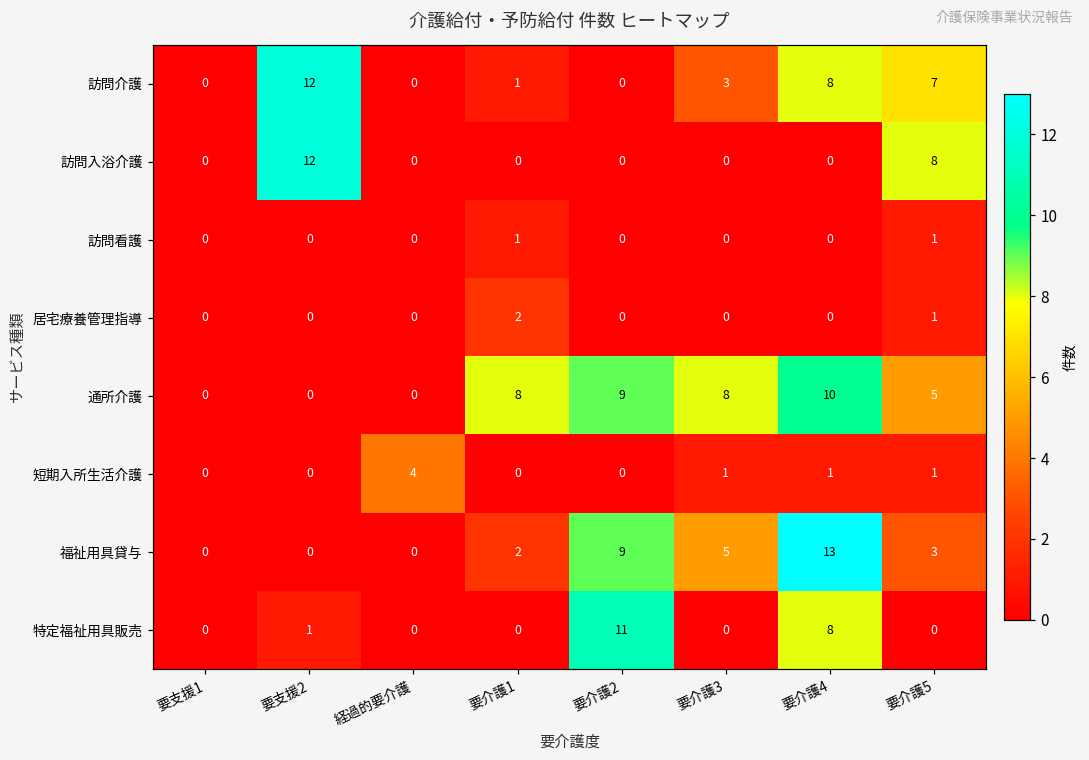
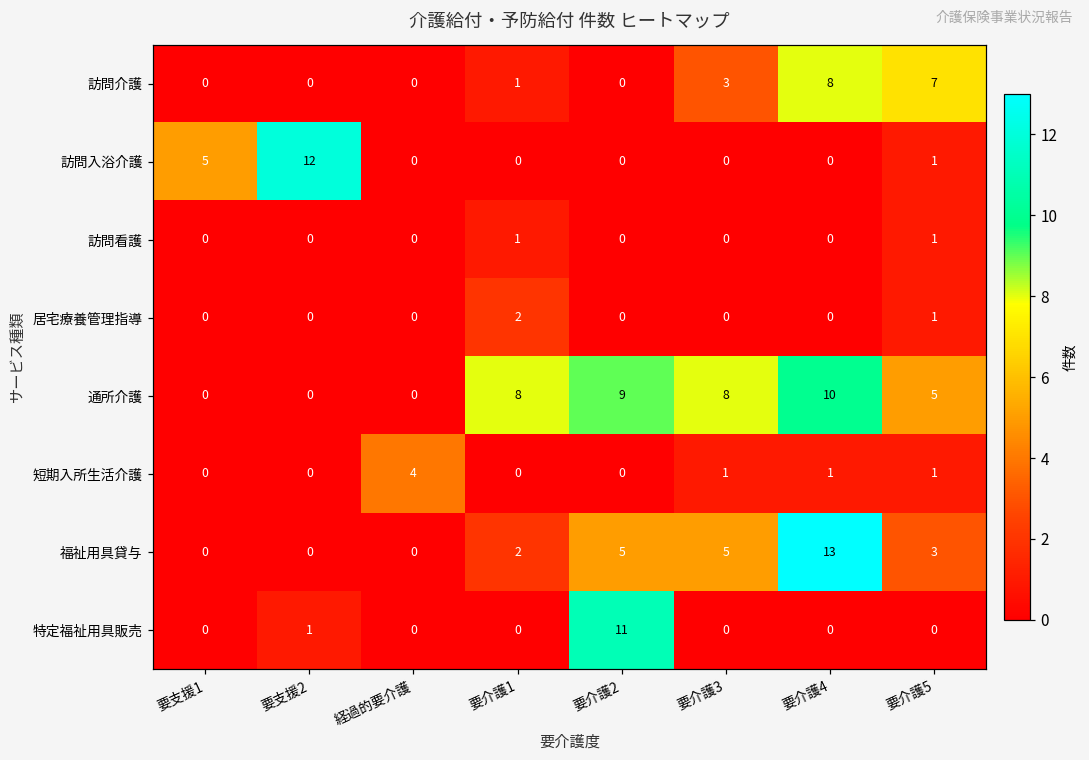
訪問介護, 要支援2: 12 -> 0
訪問入浴介護, 要支援1: 0 -> 5
訪問入浴介護, 要介護5: 8 -> 1
福祉用具貸与, 要介護2: 9 -> 5
特定福祉用具販売, 要介護4: 8 -> 0
